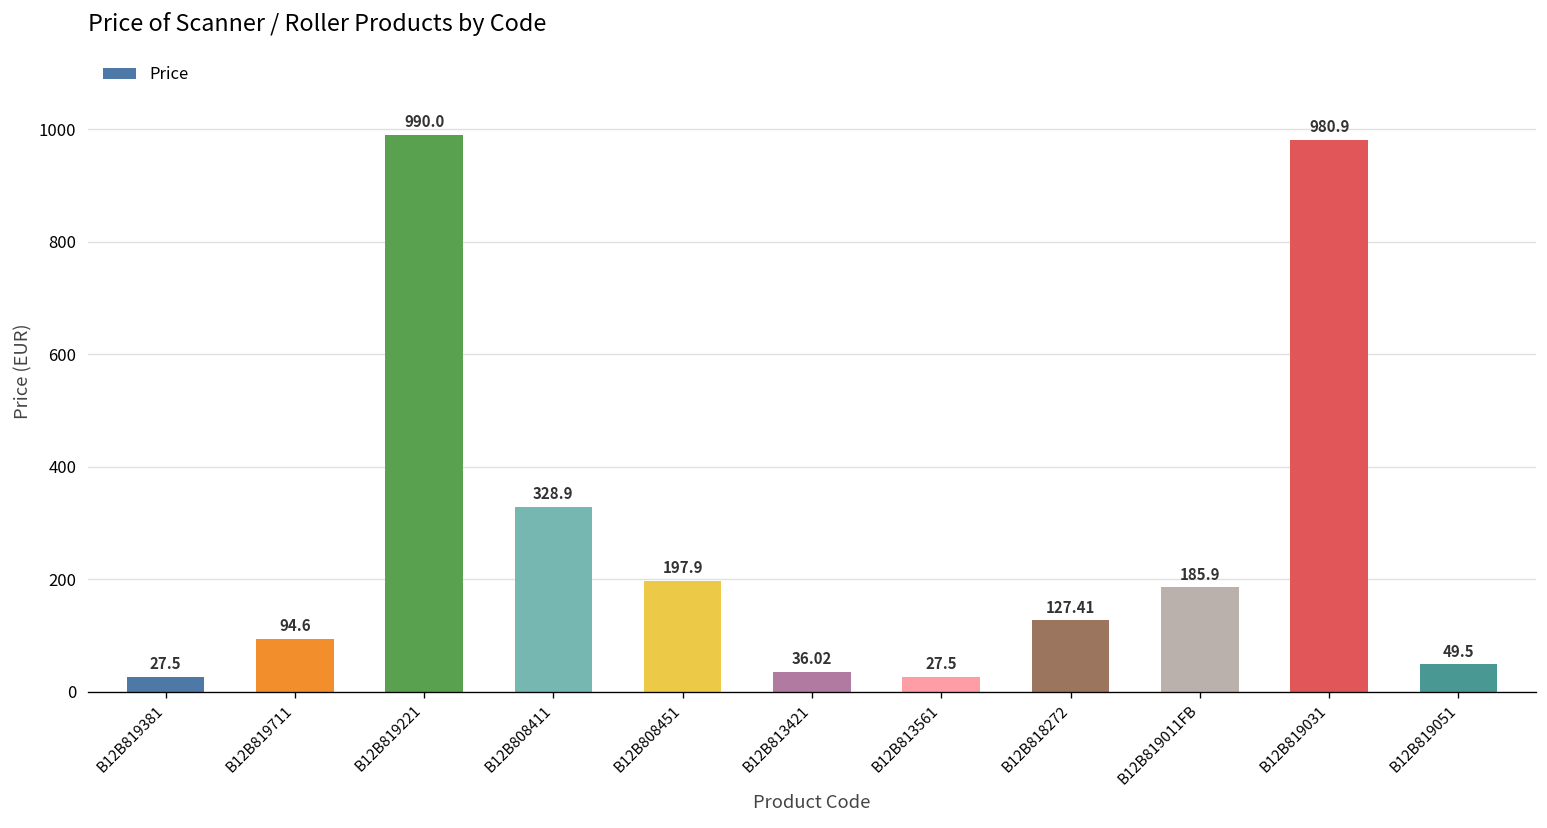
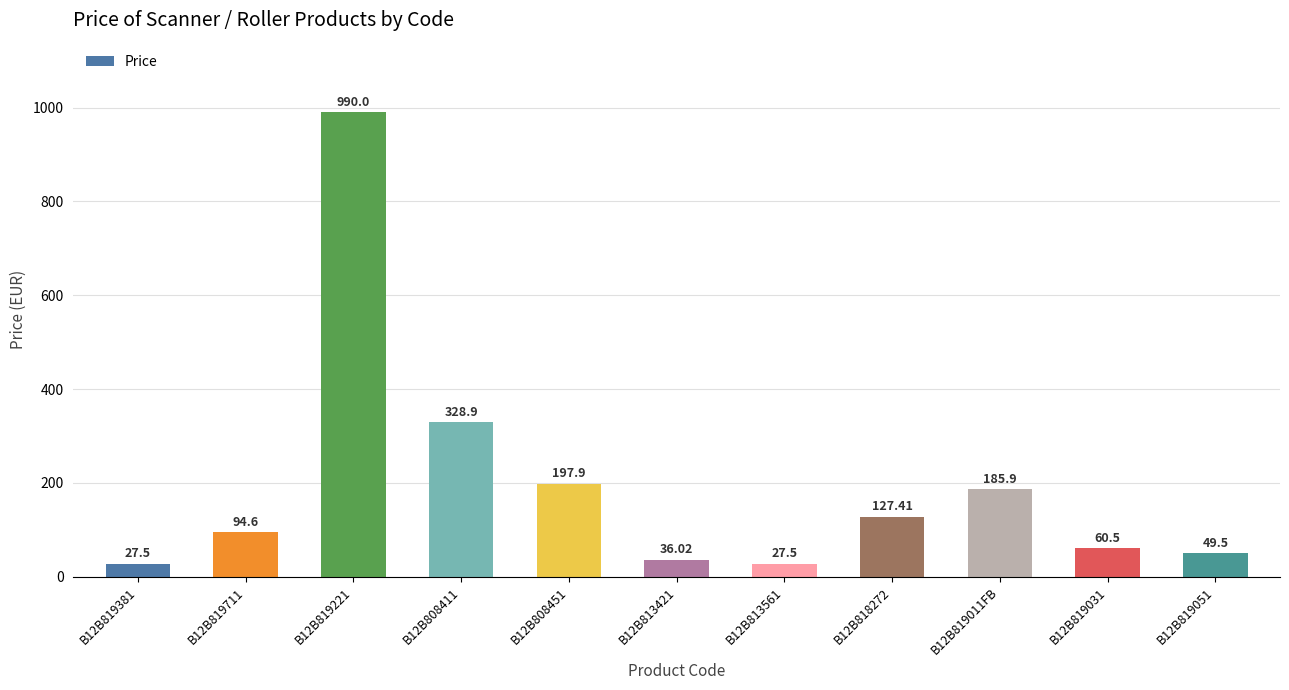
B12B819031: 980.9 -> 60.5
